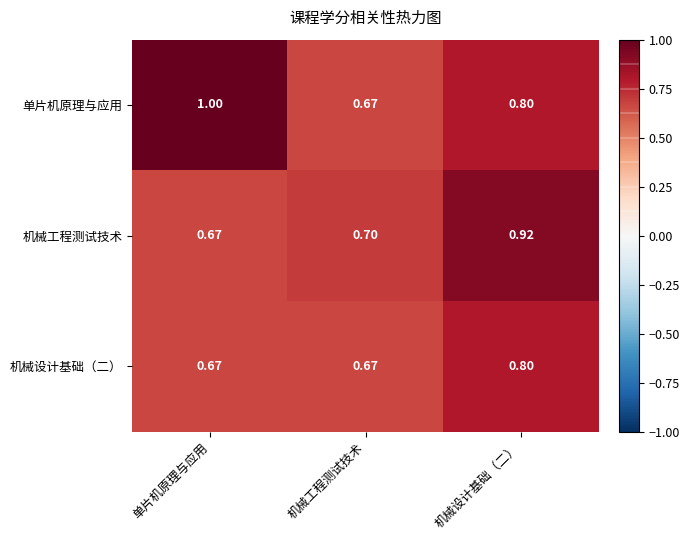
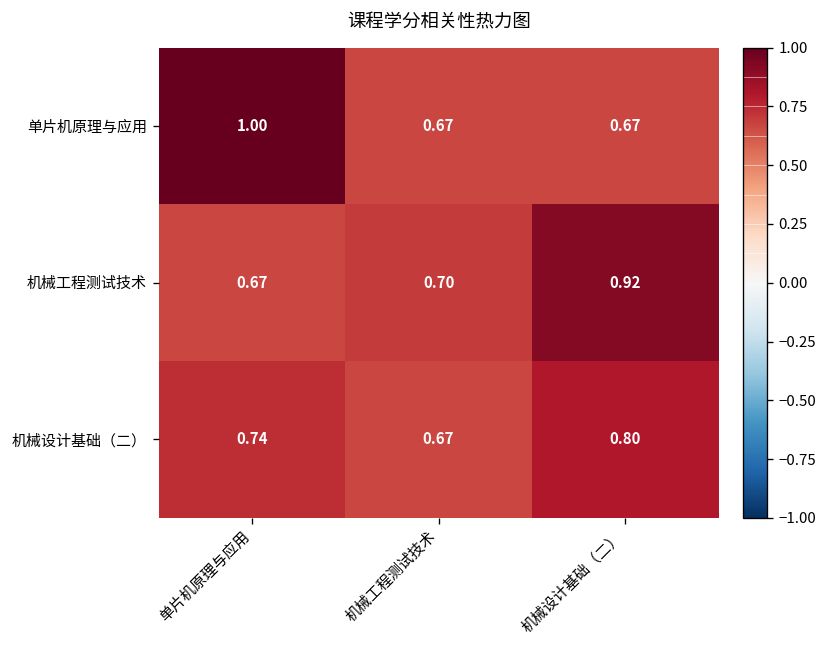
单片机原理与应用, 机械设计基础（二）: 0.80 -> 0.67
机械设计基础（二）, 单片机原理与应用: 0.67 -> 0.74
